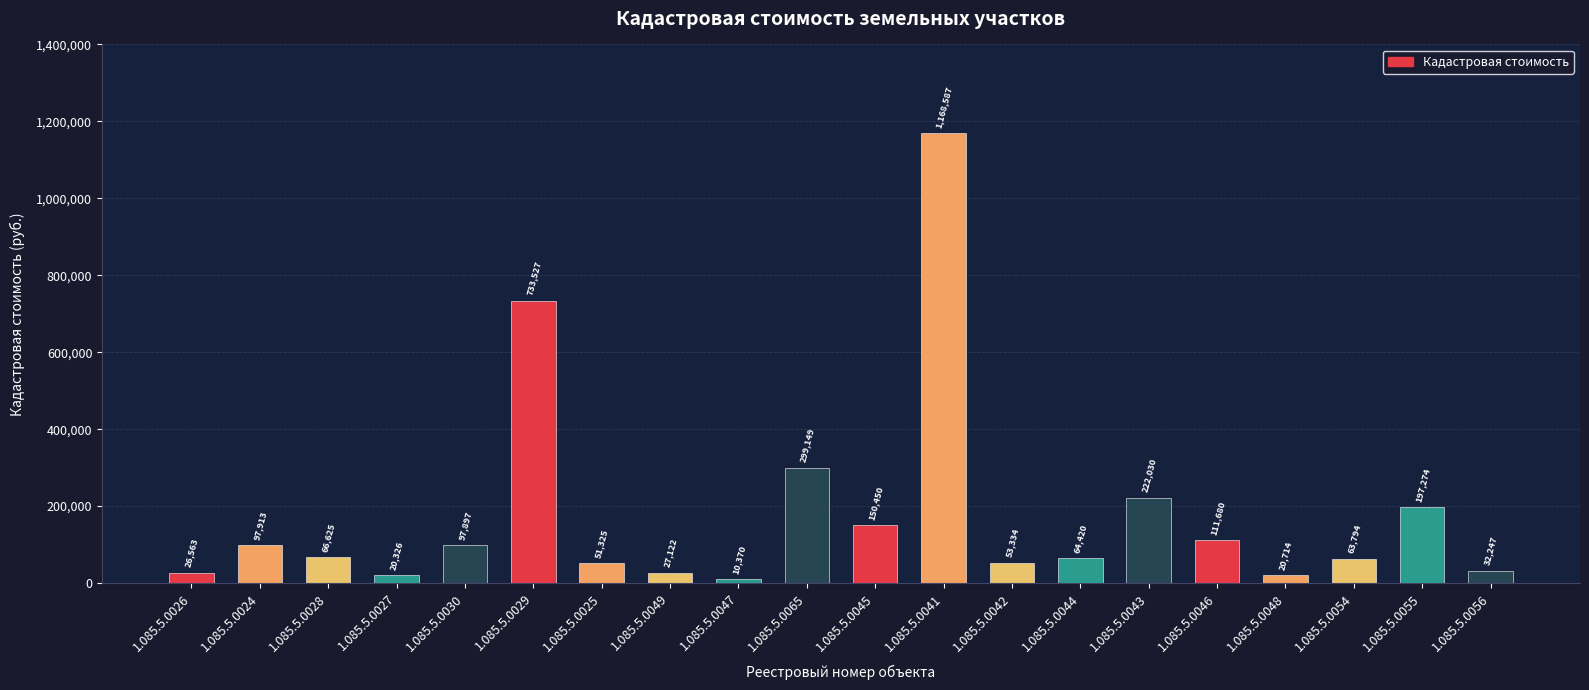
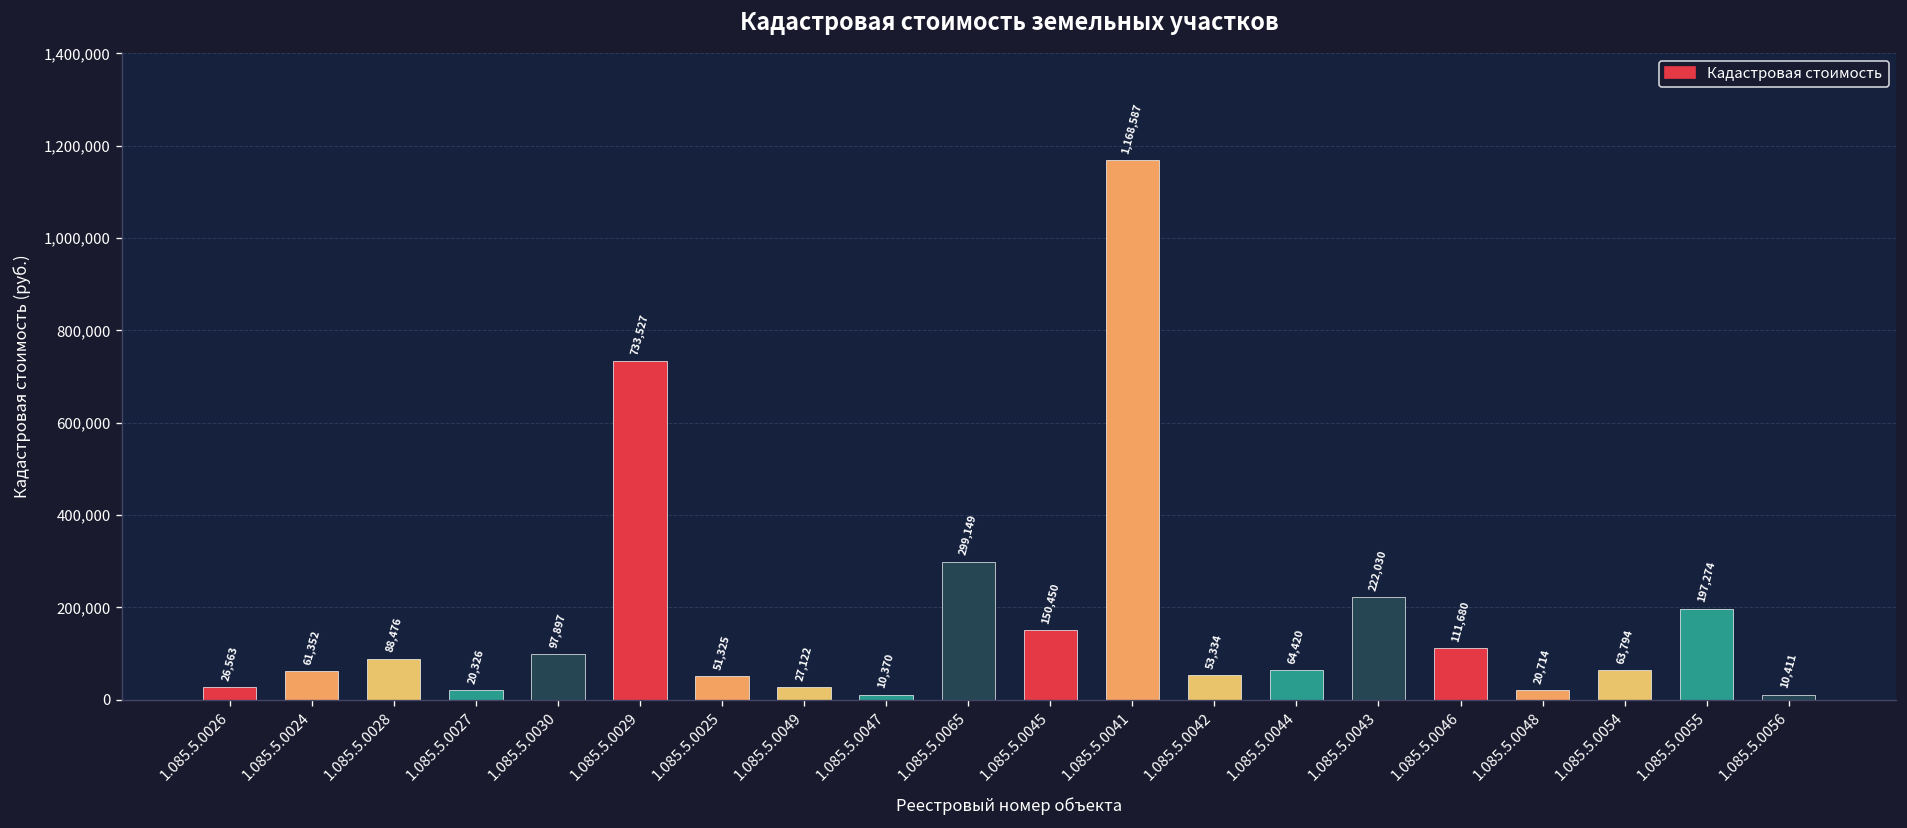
1.085.5.0024: 97,913 -> 61,352
1.085.5.0028: 66,625 -> 88,476
1.085.5.0056: 32,247 -> 10,411
